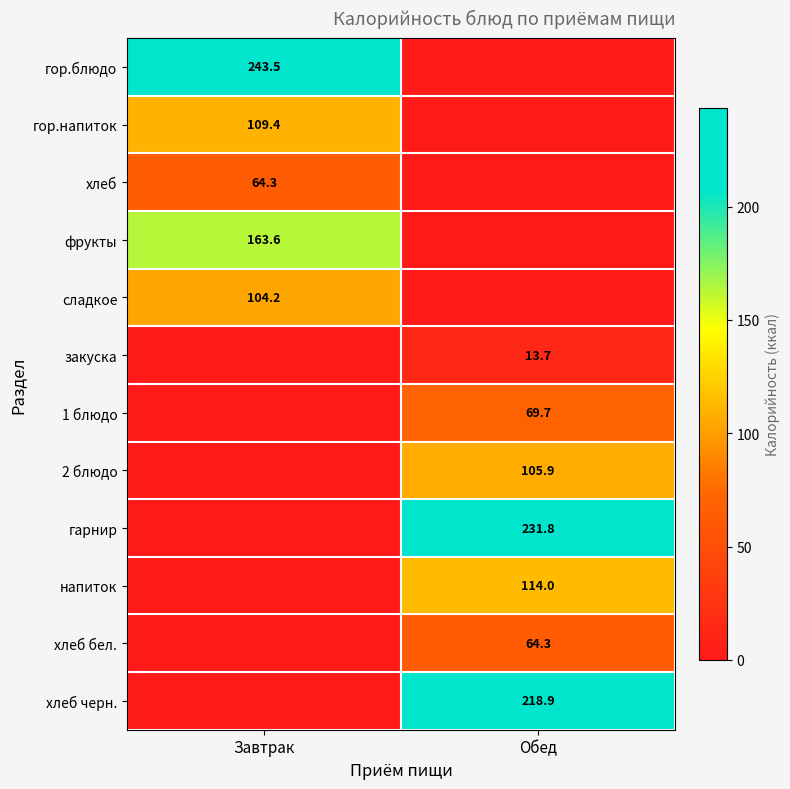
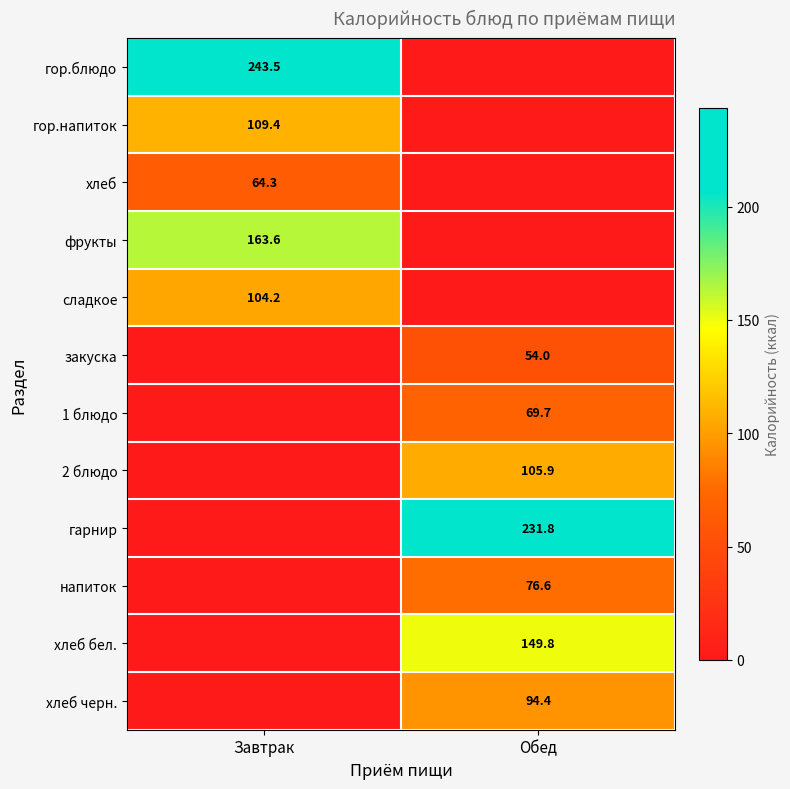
закуска, Обед: 13.7 -> 54.0
напиток, Обед: 114.0 -> 76.6
хлеб бел., Обед: 64.3 -> 149.8
хлеб черн., Обед: 218.9 -> 94.4
